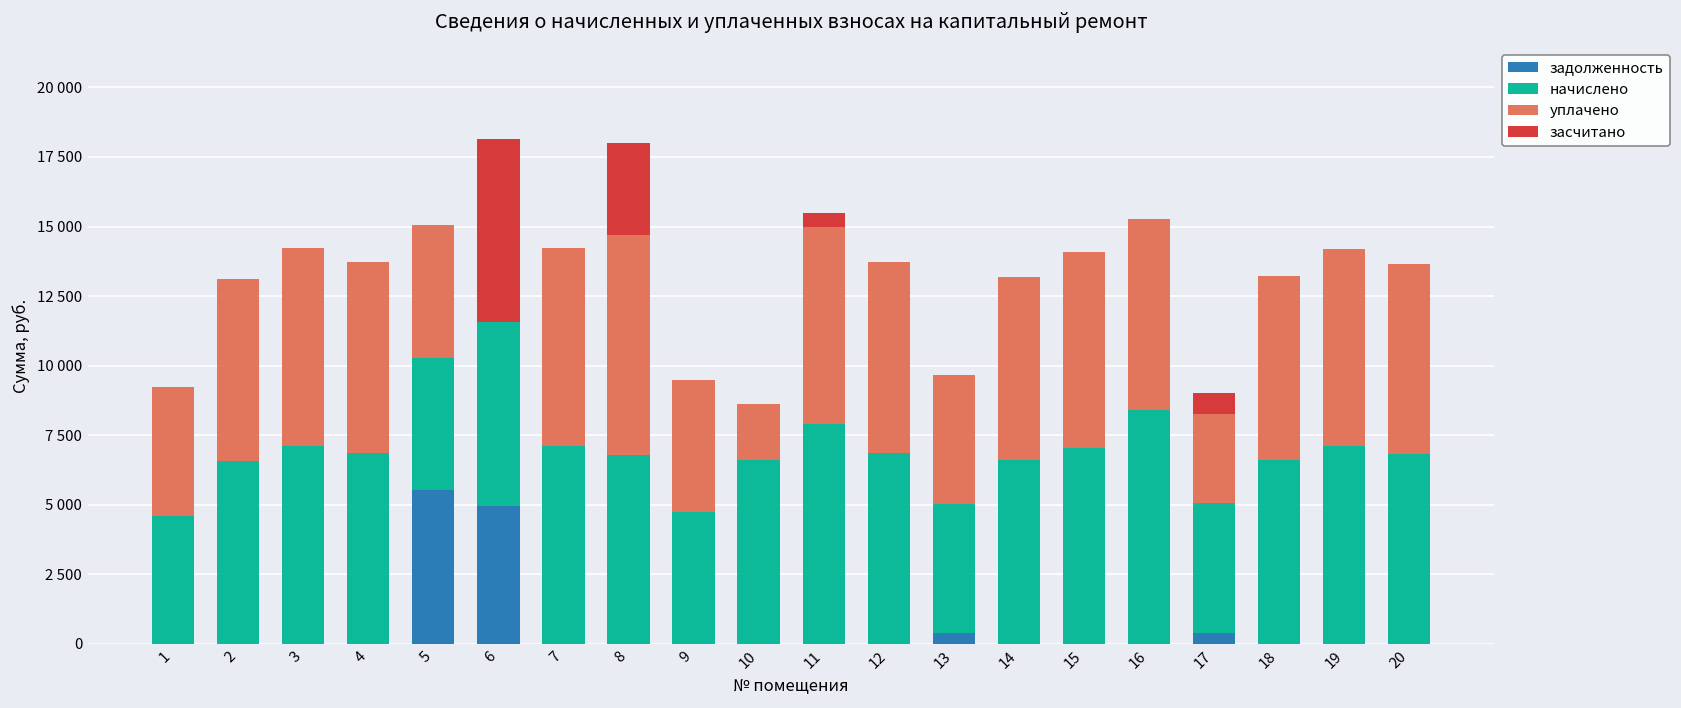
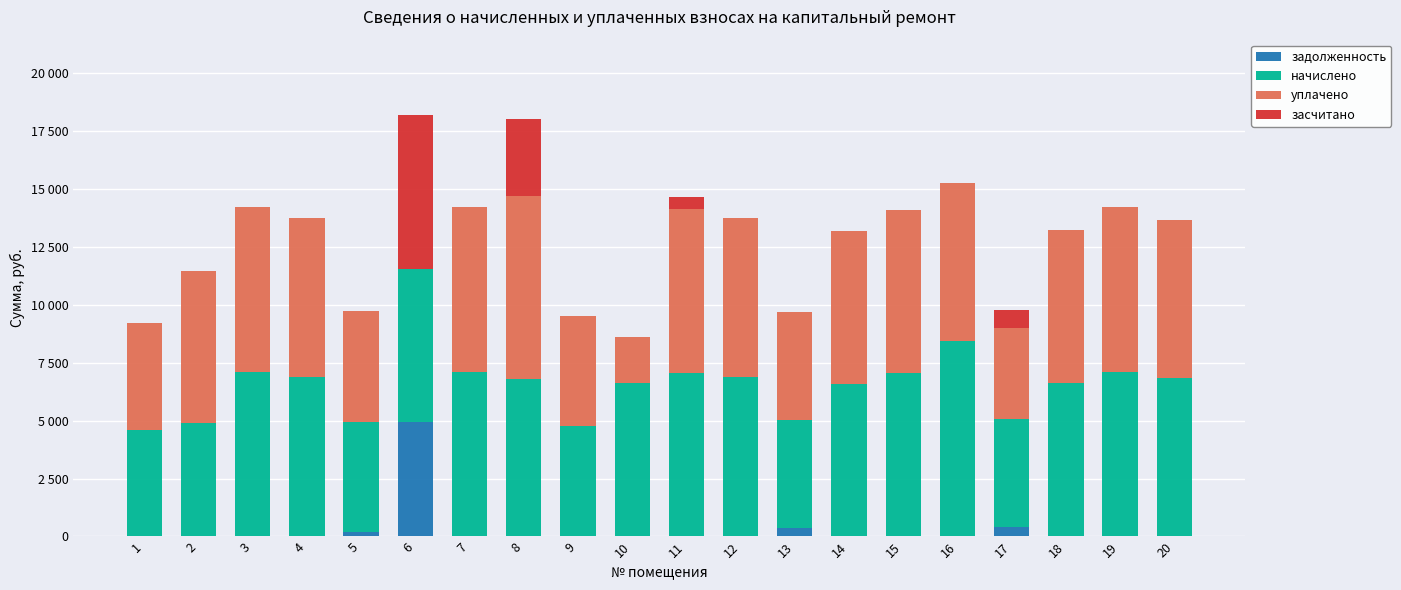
начислено, 2: 6600 -> 4900
задолженность, 5: 5500 -> 200
начислено, 11: 7900 -> 7100
уплачено, 17: 3200 -> 3900
